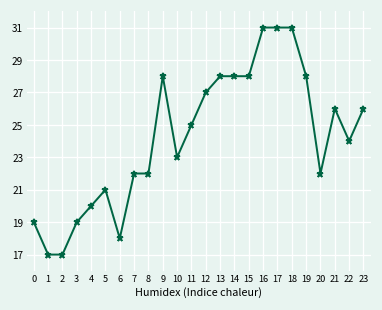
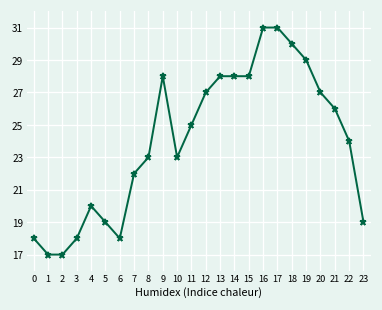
0: 19 -> 18
3: 19 -> 18
5: 21 -> 19
8: 22 -> 23
18: 31 -> 30
19: 28 -> 29
20: 22 -> 27
23: 26 -> 19
